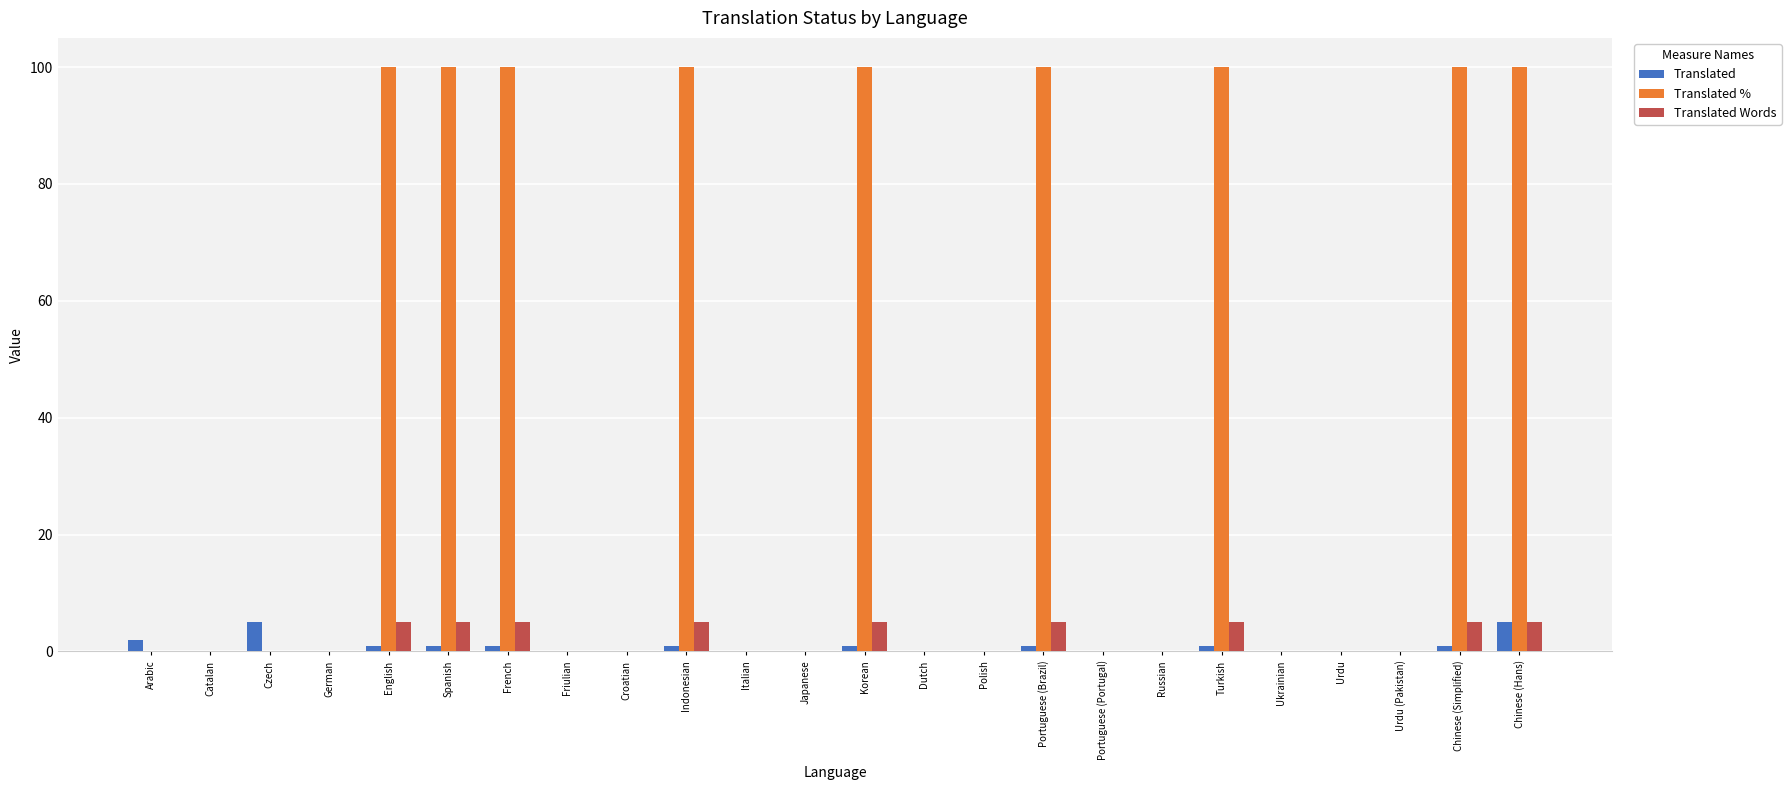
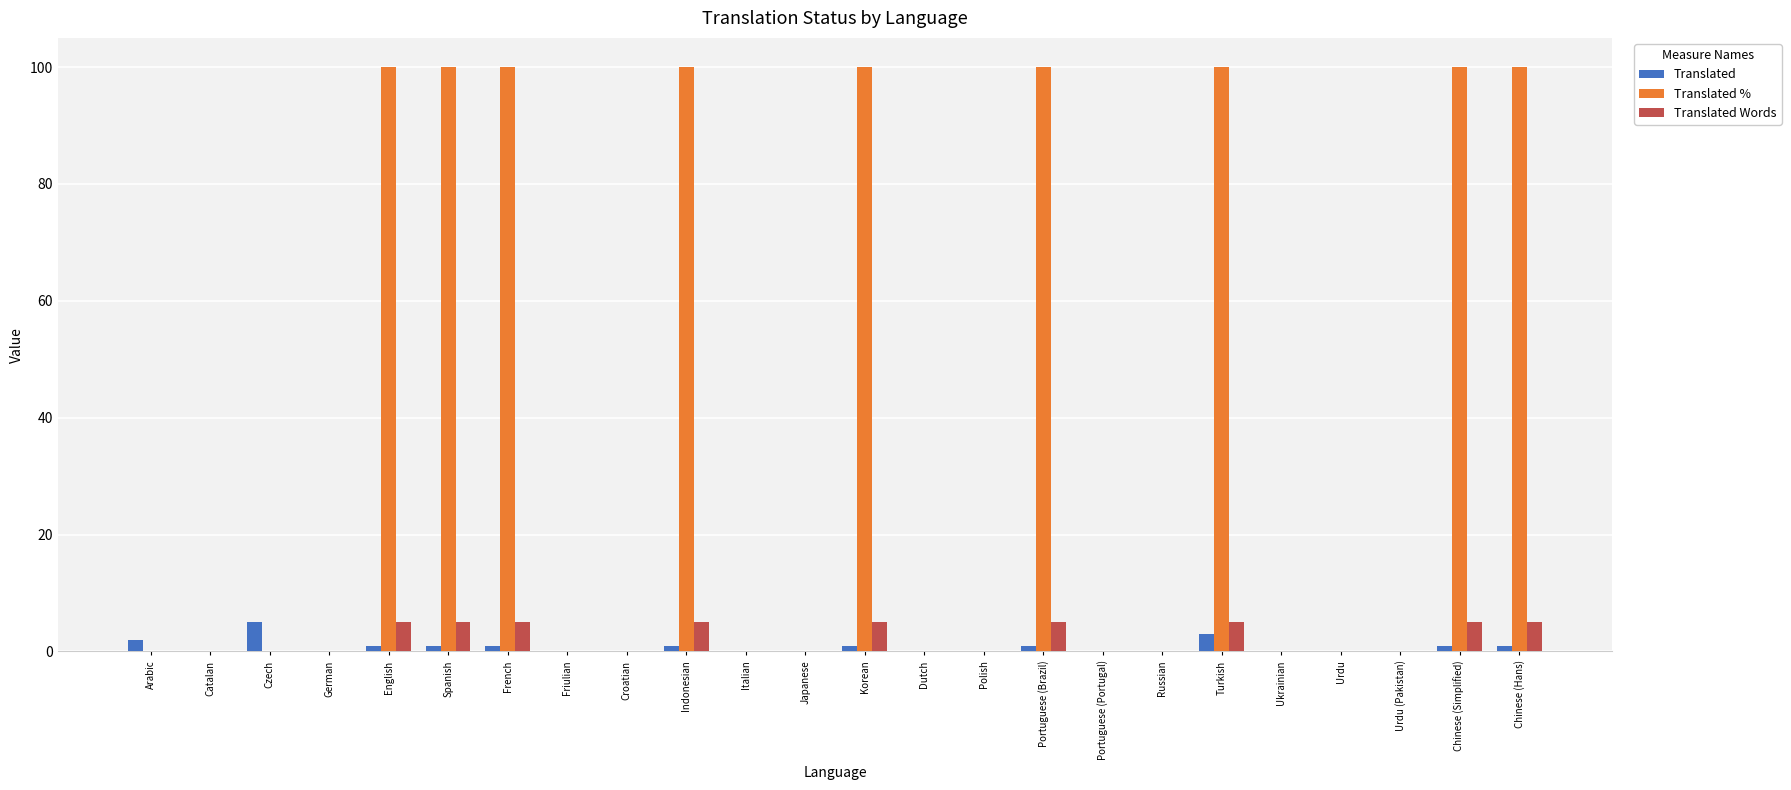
Translated, Turkish: 1 -> 3
Translated, Chinese (Hans): 5 -> 1
